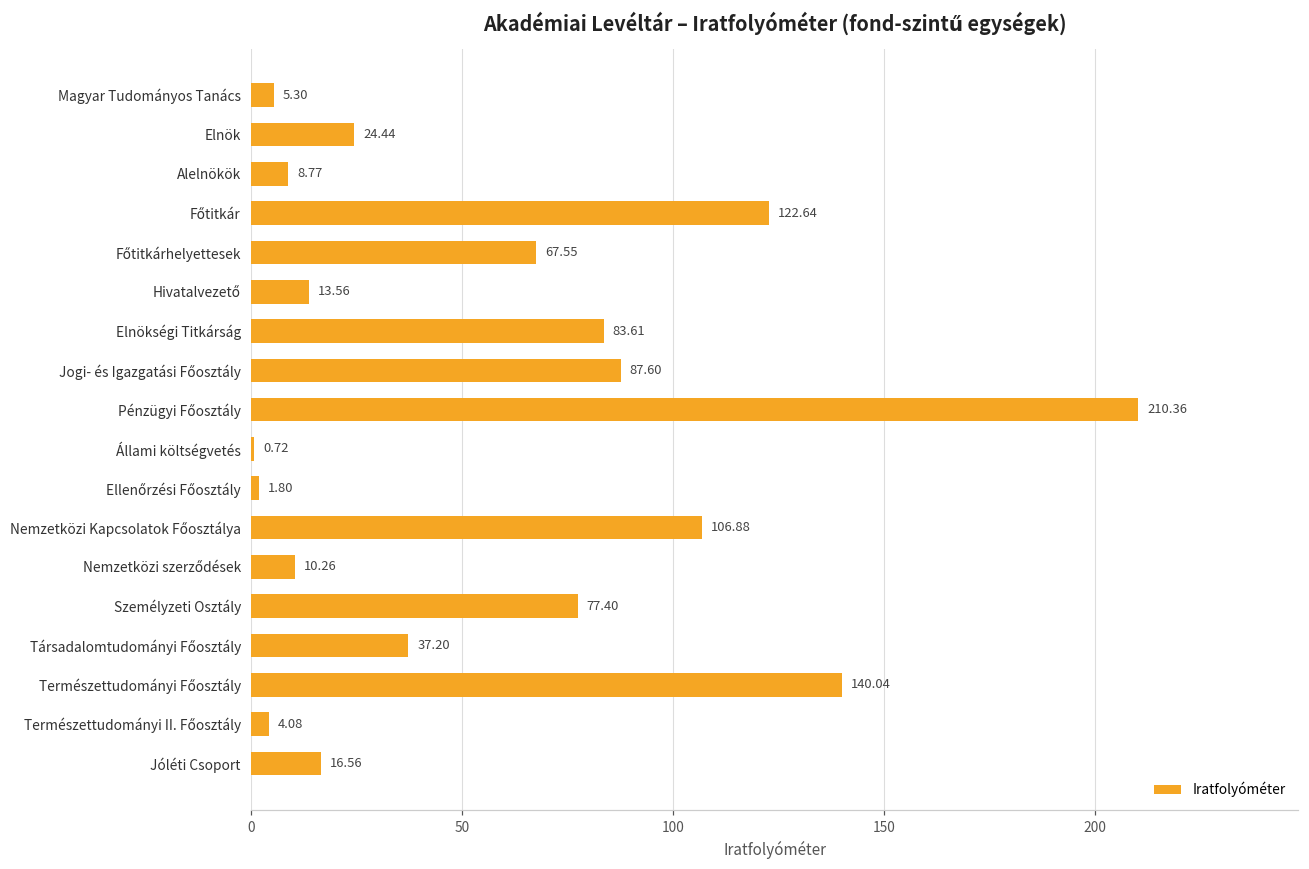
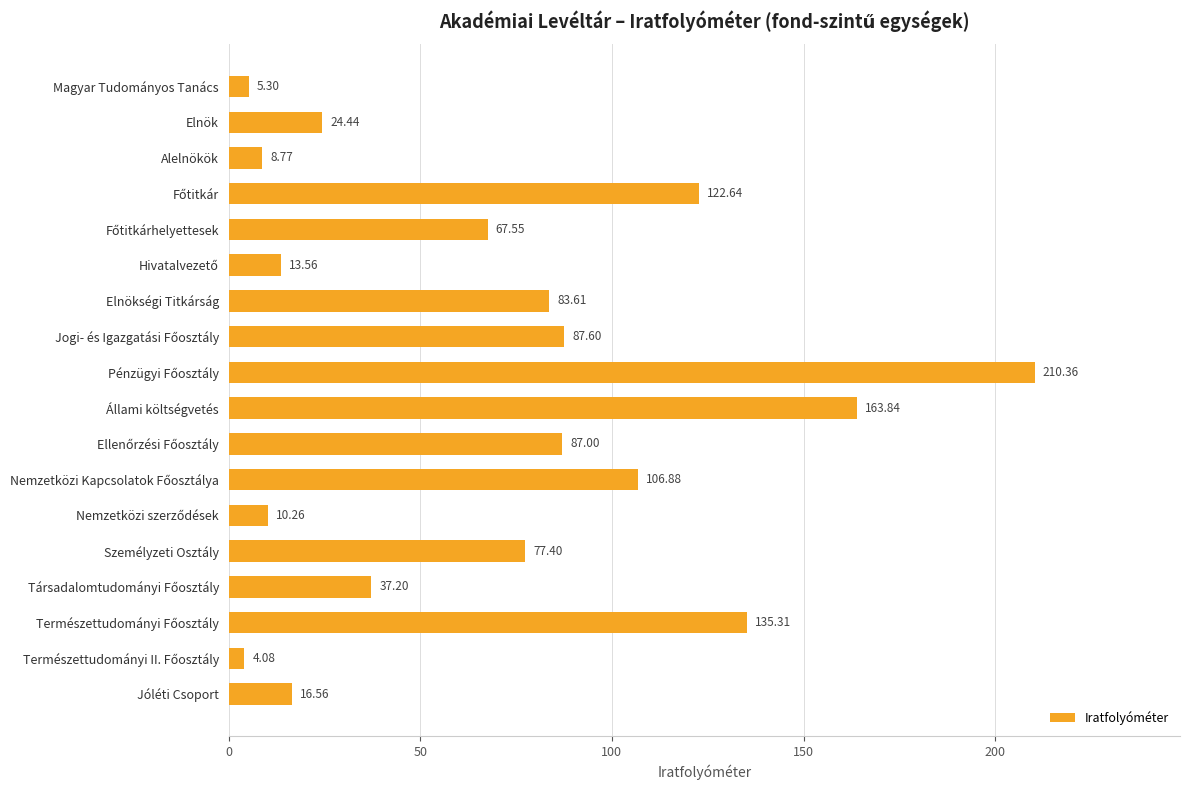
Állami költségvetés: 0.72 -> 163.84
Ellenőrzési Főosztály: 1.80 -> 87.00
Természettudományi Főosztály: 140.04 -> 135.31
